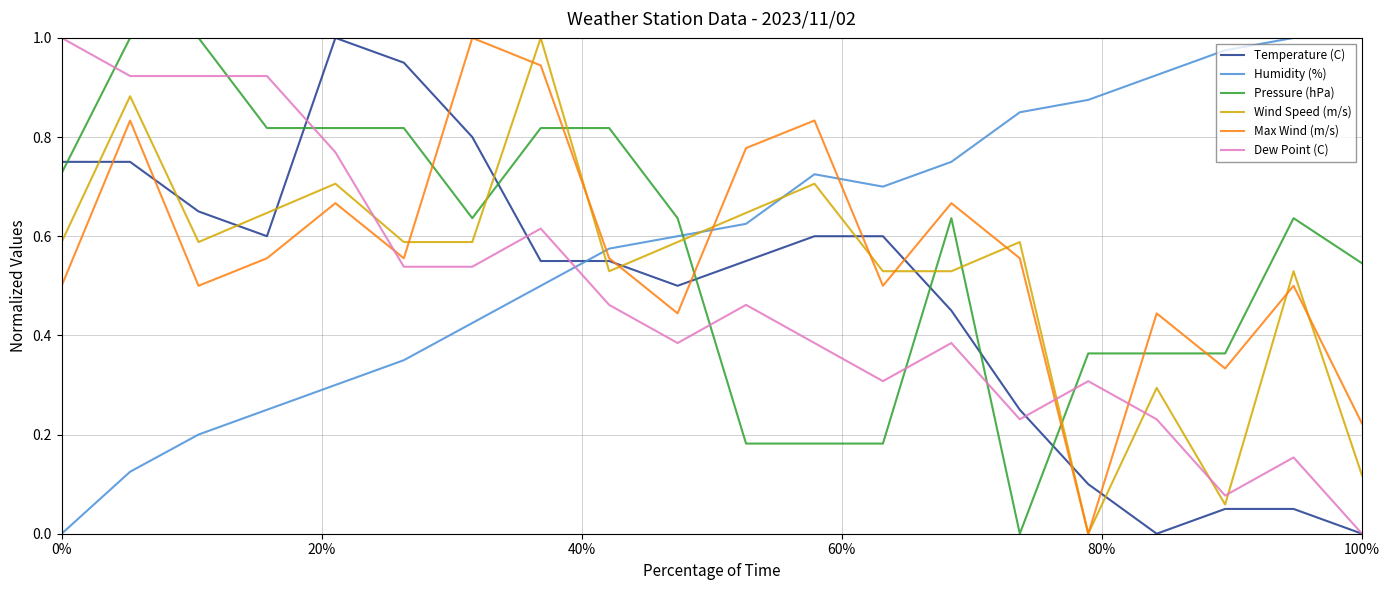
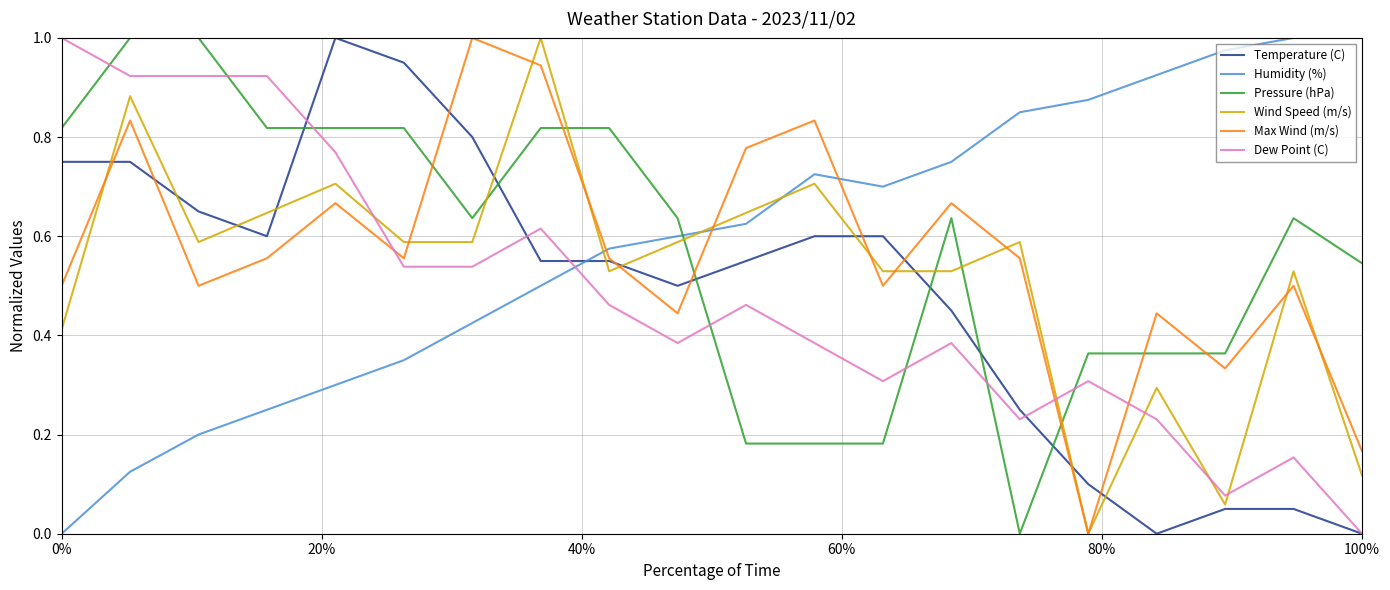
Pressure (hPa), 0%: 0.73 -> 0.82
Wind Speed (m/s), 0%: 0.59 -> 0.41
Max Wind (m/s), 100%: 0.22 -> 0.17
